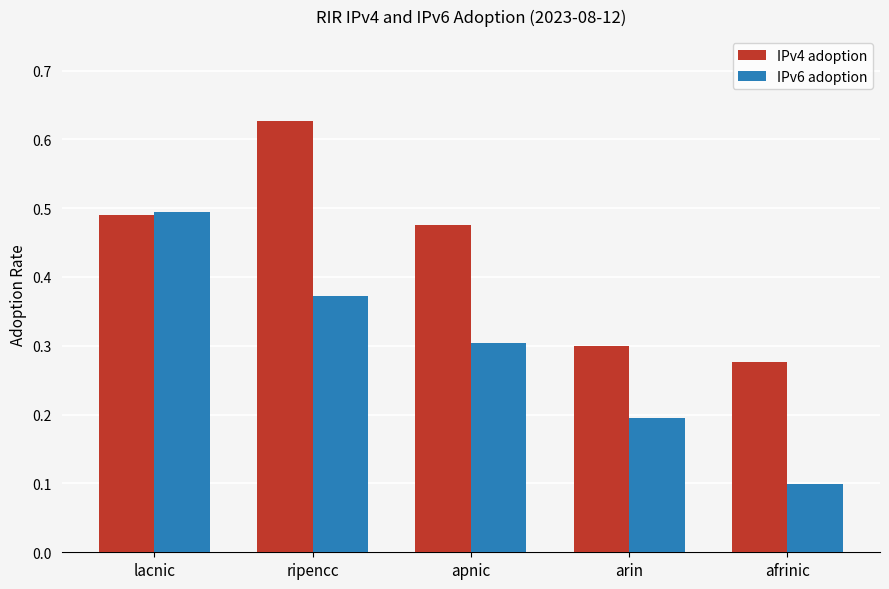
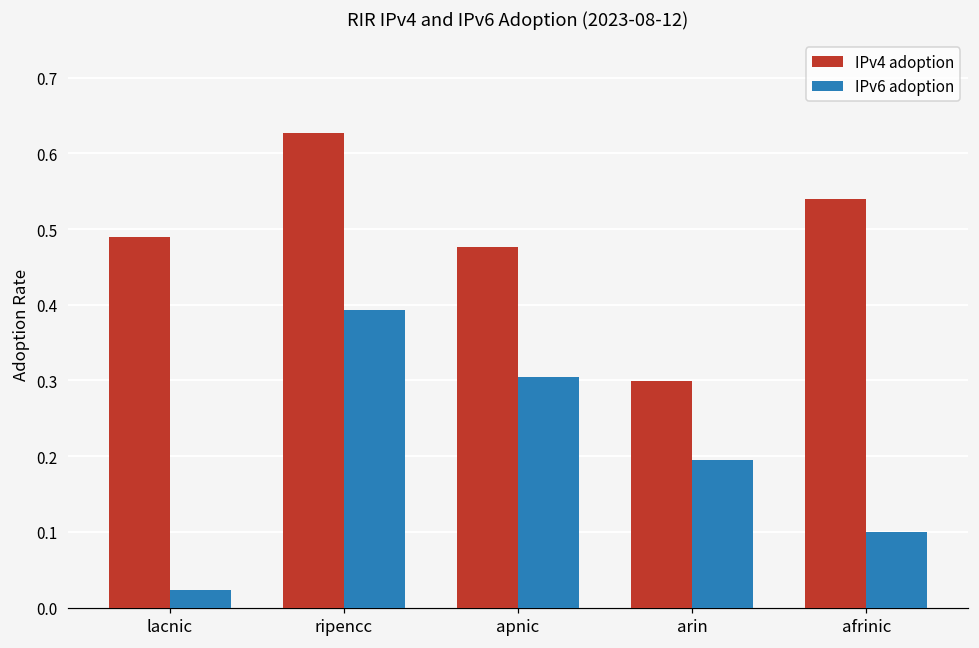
IPv6 adoption, lacnic: 0.49 -> 0.02
IPv6 adoption, ripencc: 0.37 -> 0.39
IPv4 adoption, afrinic: 0.28 -> 0.54
